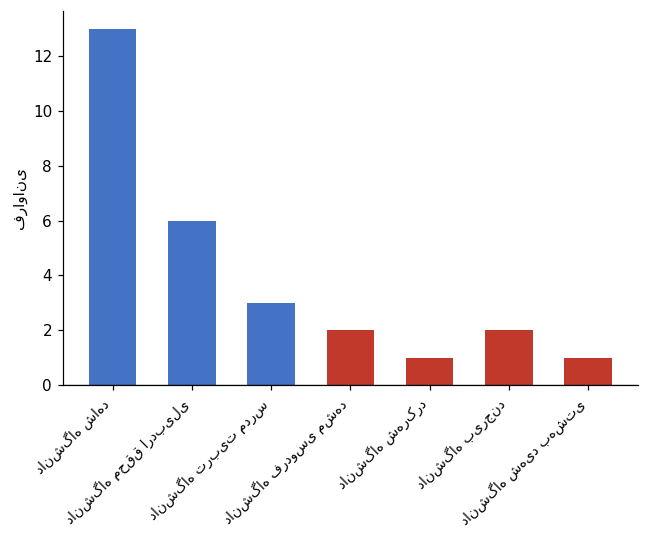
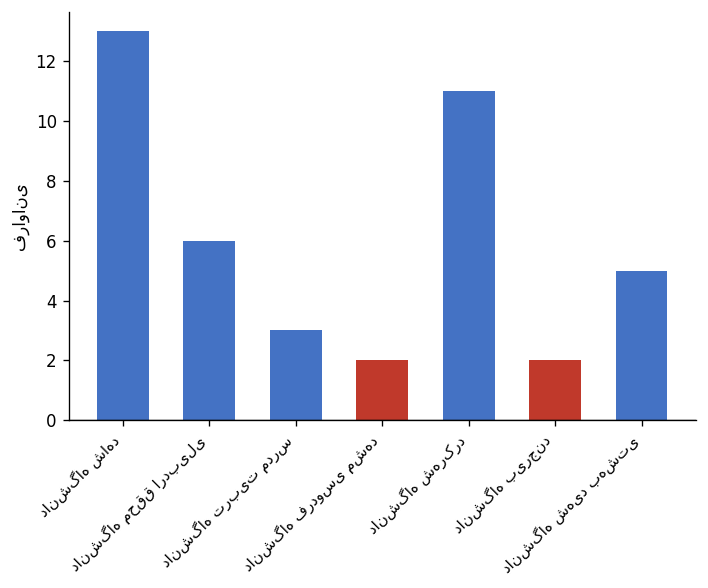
دانشگاه شهرکرد: 1 -> 11
دانشگاه شهید بهشتی: 1 -> 5
